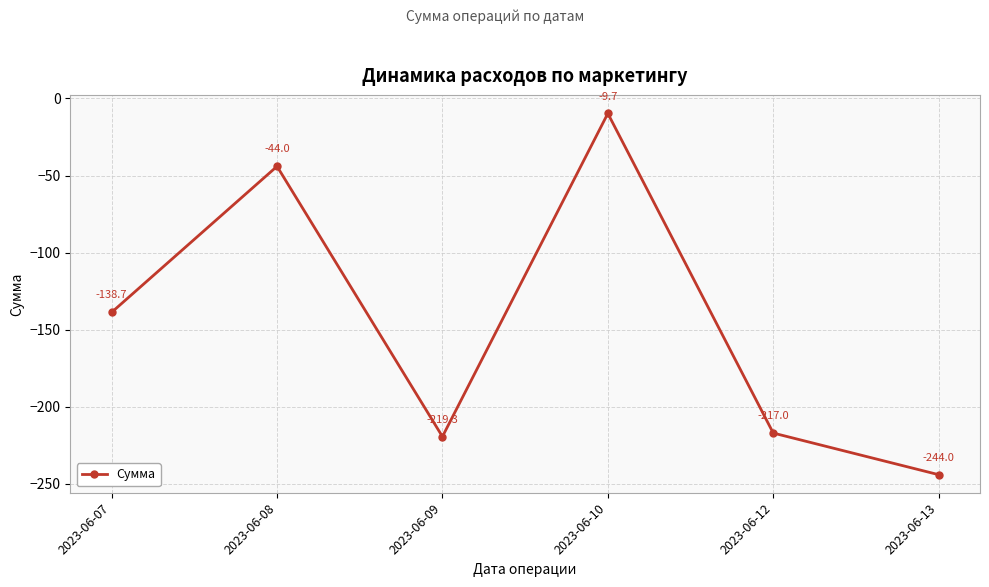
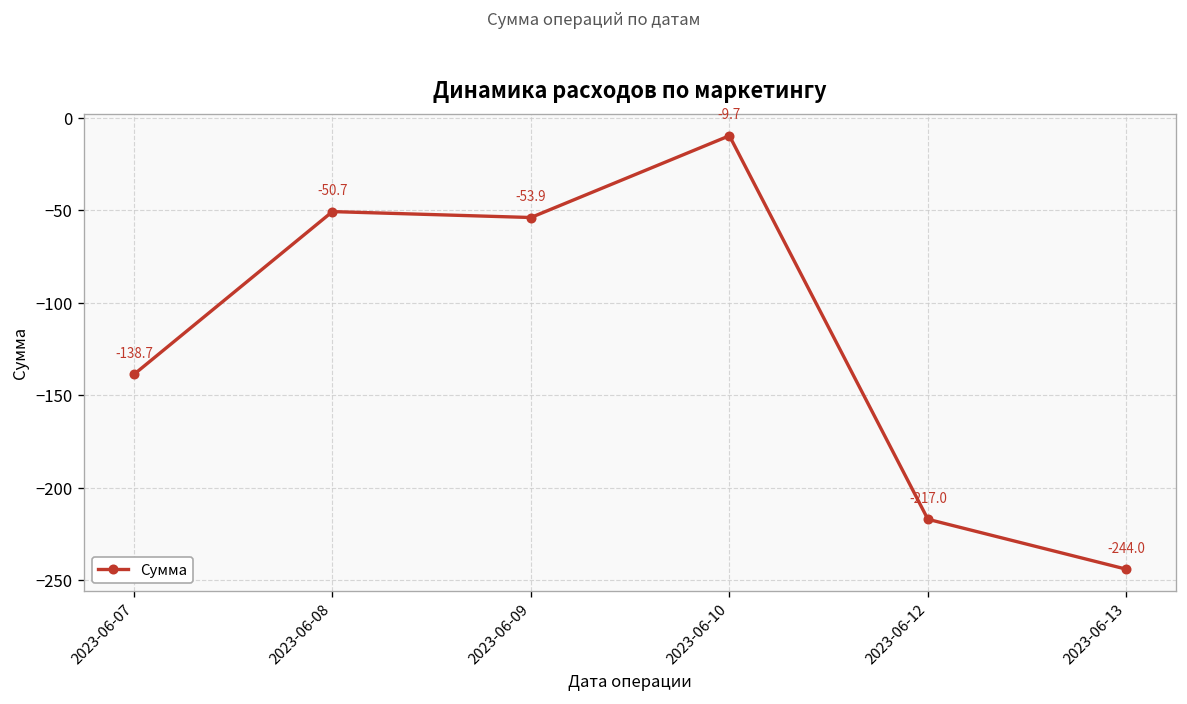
2023-06-08: -44.0 -> -50.7
2023-06-09: -219.3 -> -53.9
